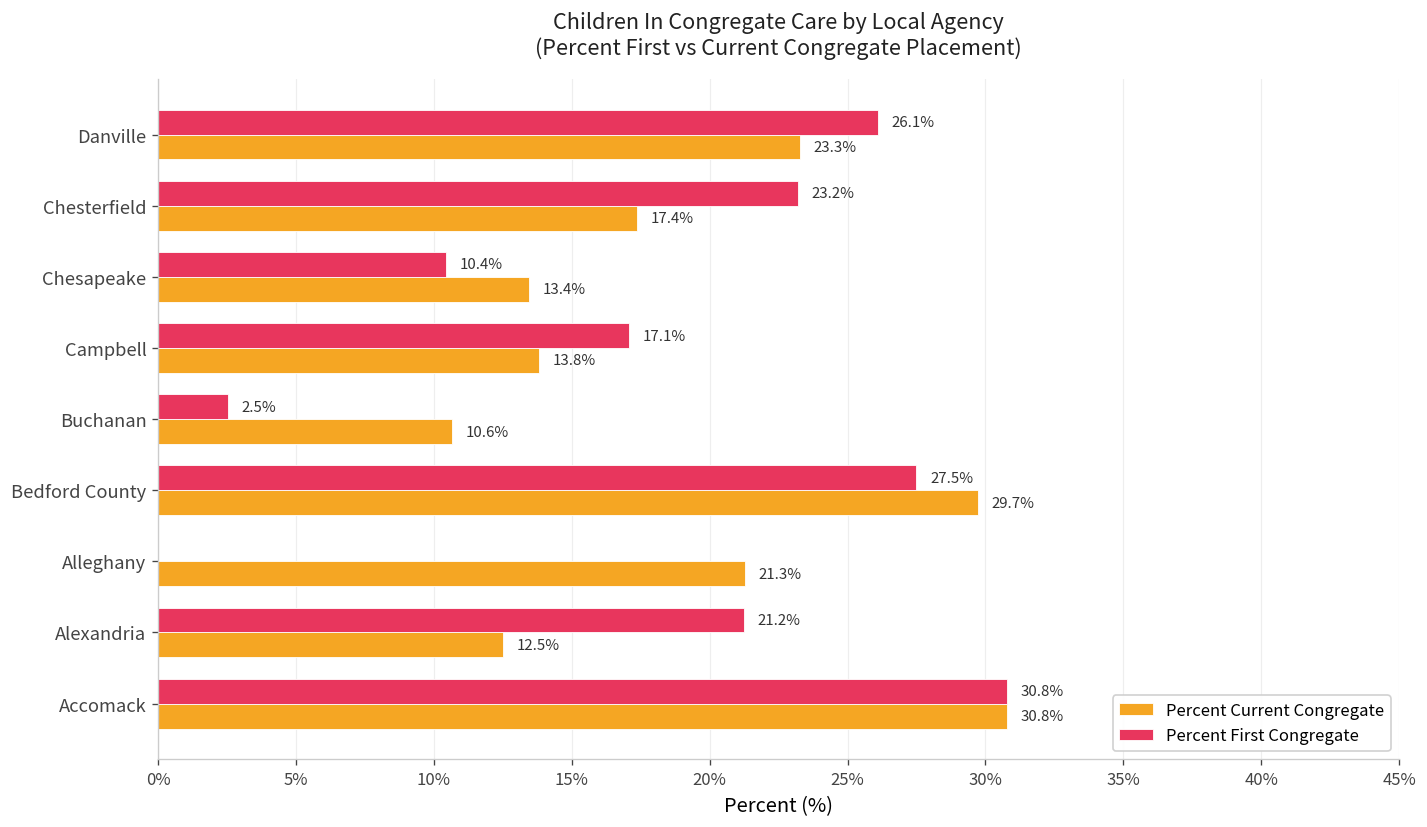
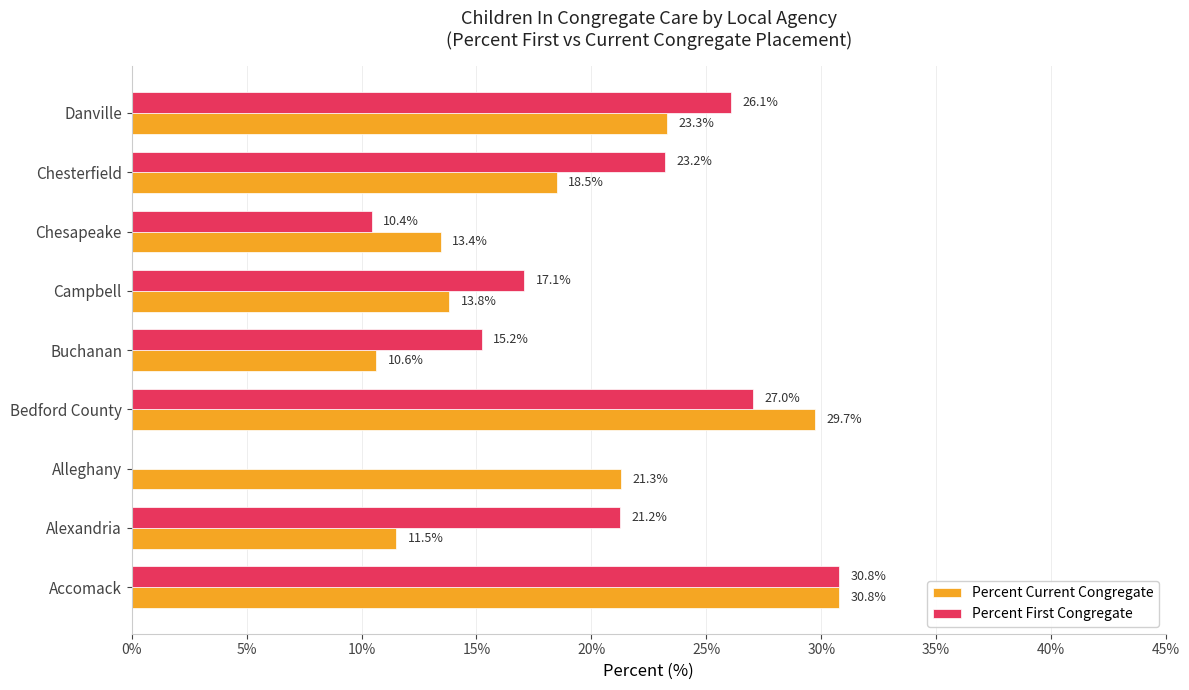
Percent Current Congregate, Chesterfield: 17.4% -> 18.5%
Percent First Congregate, Buchanan: 2.5% -> 15.2%
Percent First Congregate, Bedford County: 27.5% -> 27.0%
Percent Current Congregate, Alexandria: 12.5% -> 11.5%
